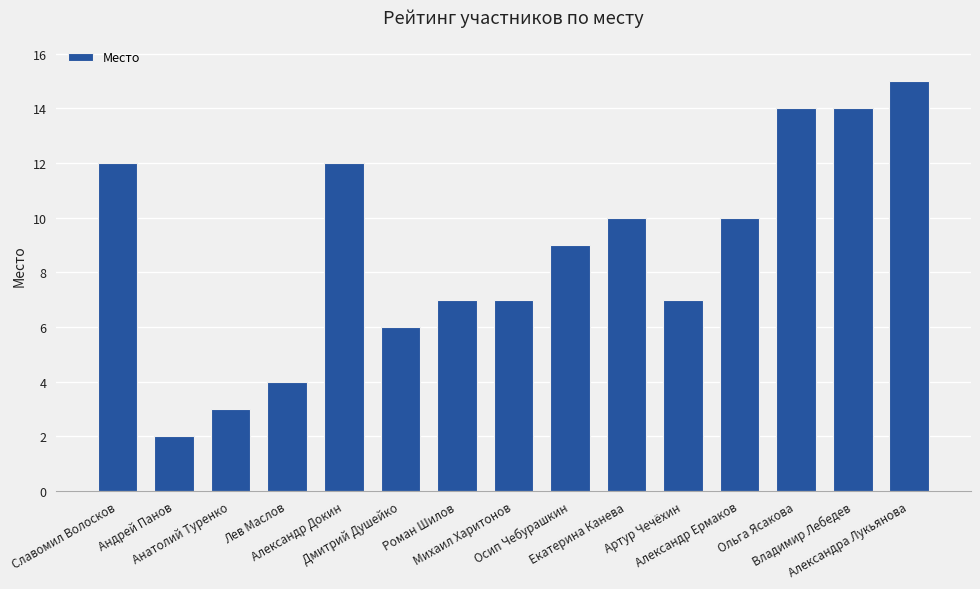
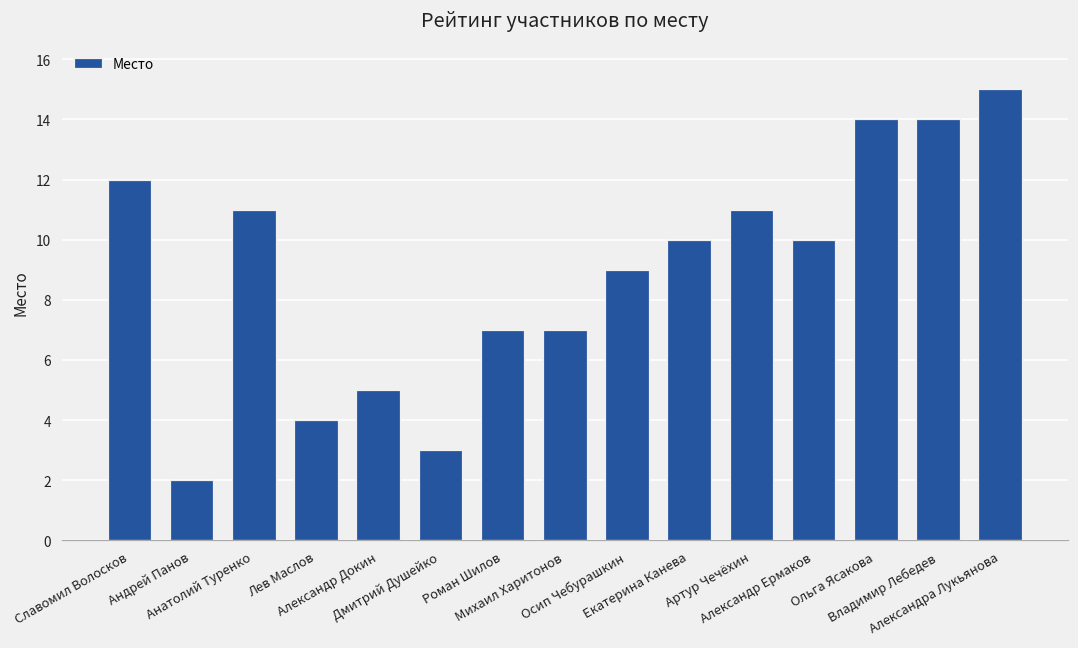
Анатолий Туренко: 3 -> 11
Александр Докин: 12 -> 5
Дмитрий Душейко: 6 -> 3
Артур Чечёхин: 7 -> 11
